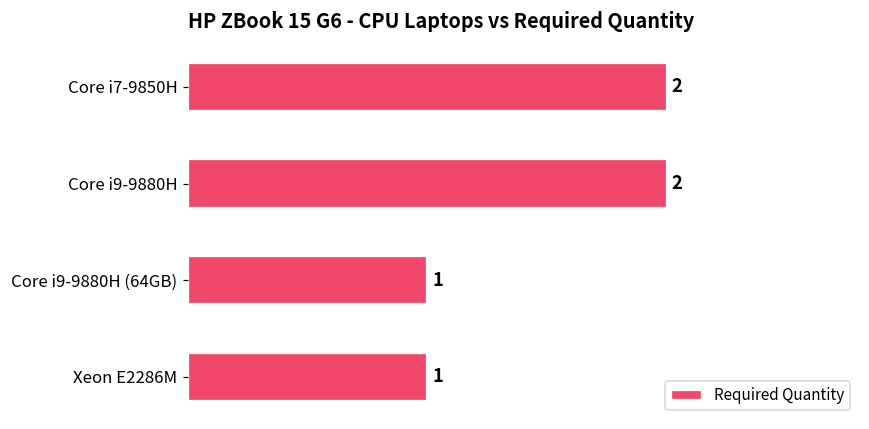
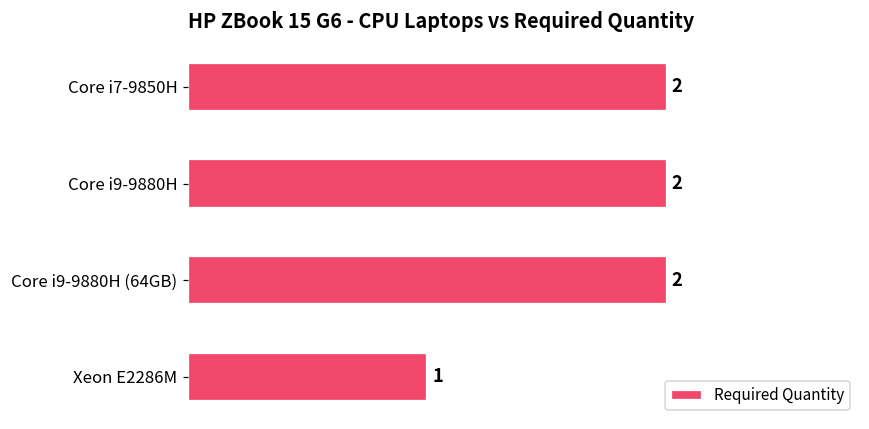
Core i9-9880H (64GB): 1 -> 2
